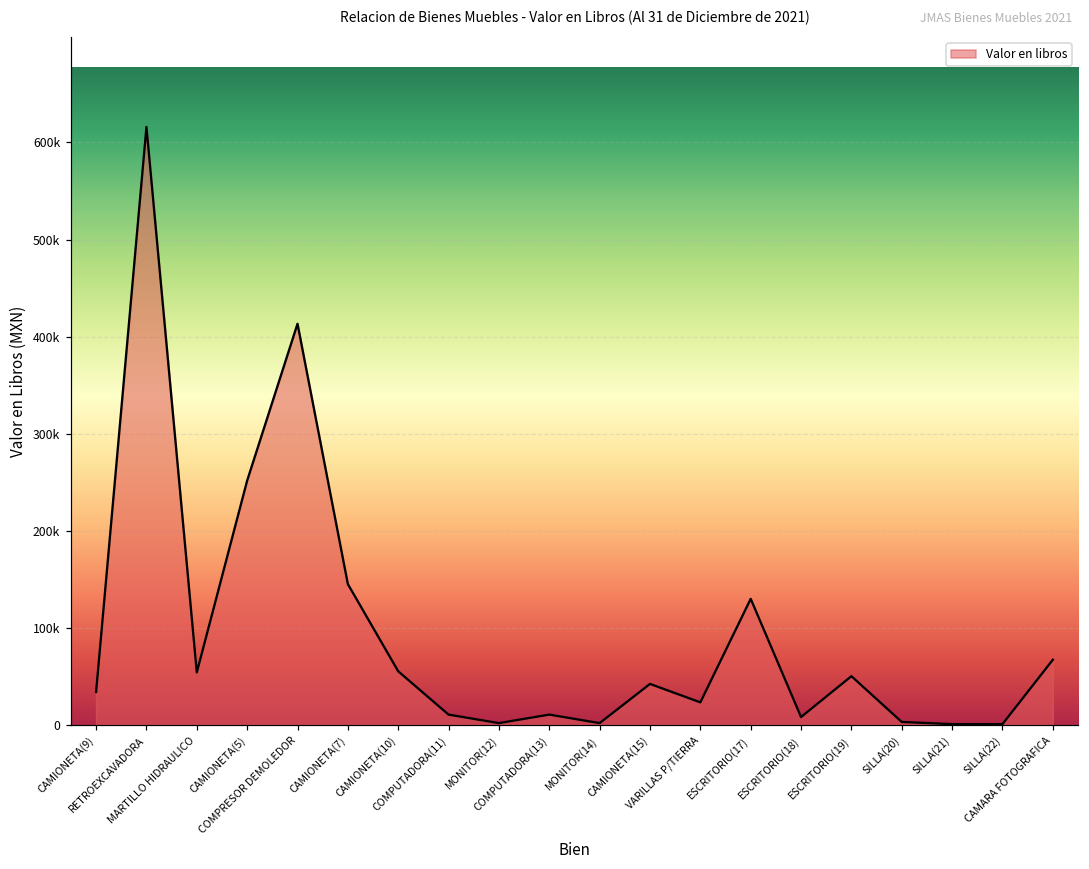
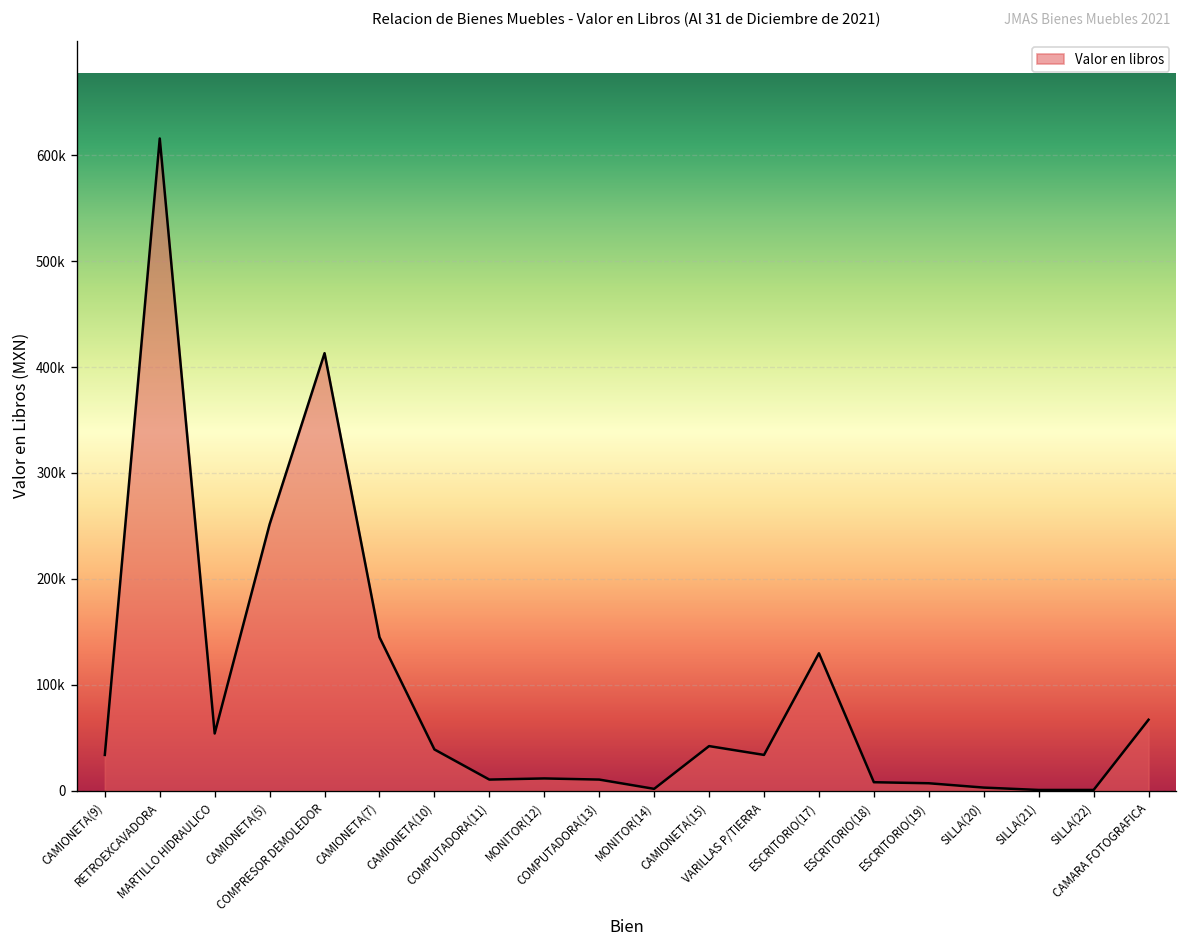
CAMIONETA(10): 60000 -> 40000
MONITOR(12): 0 -> 10000
VARILLAS P/TIERRA: 20000 -> 30000
ESCRITORIO(19): 50000 -> 10000
